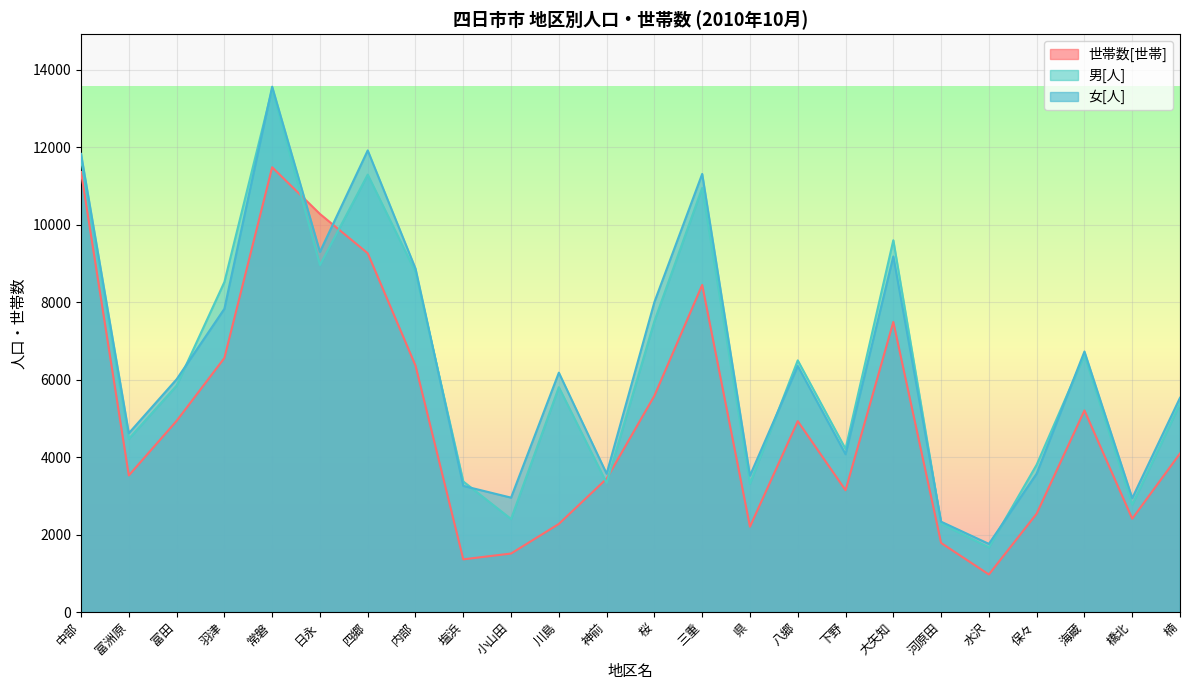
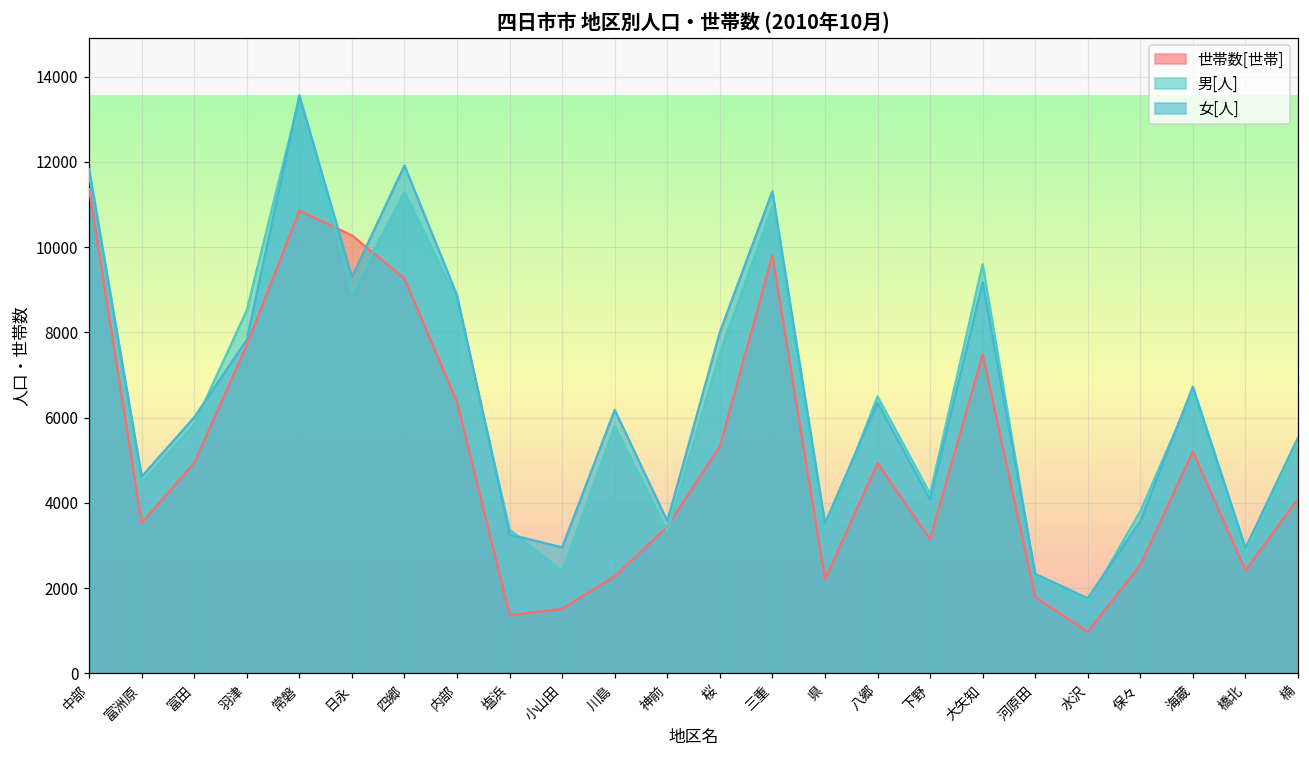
世帯数[世帯], 羽津: 6600 -> 7700
世帯数[世帯], 常磐: 11500 -> 10900
世帯数[世帯], 桜: 5600 -> 5300
世帯数[世帯], 三重: 8400 -> 9800
